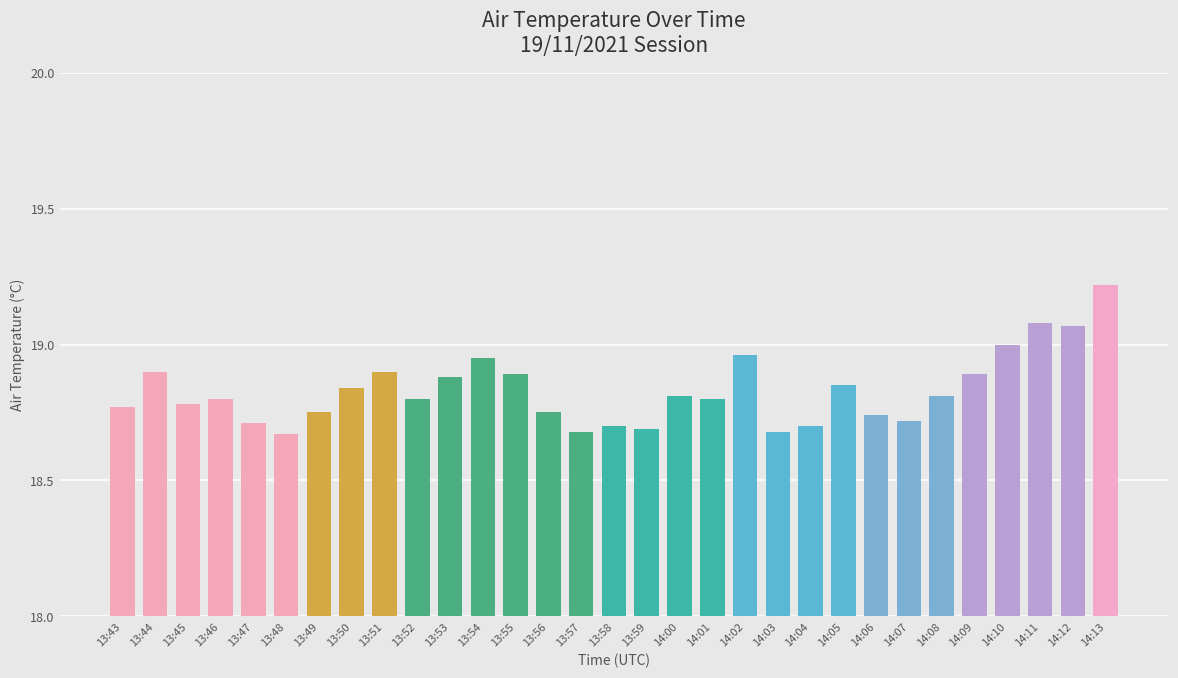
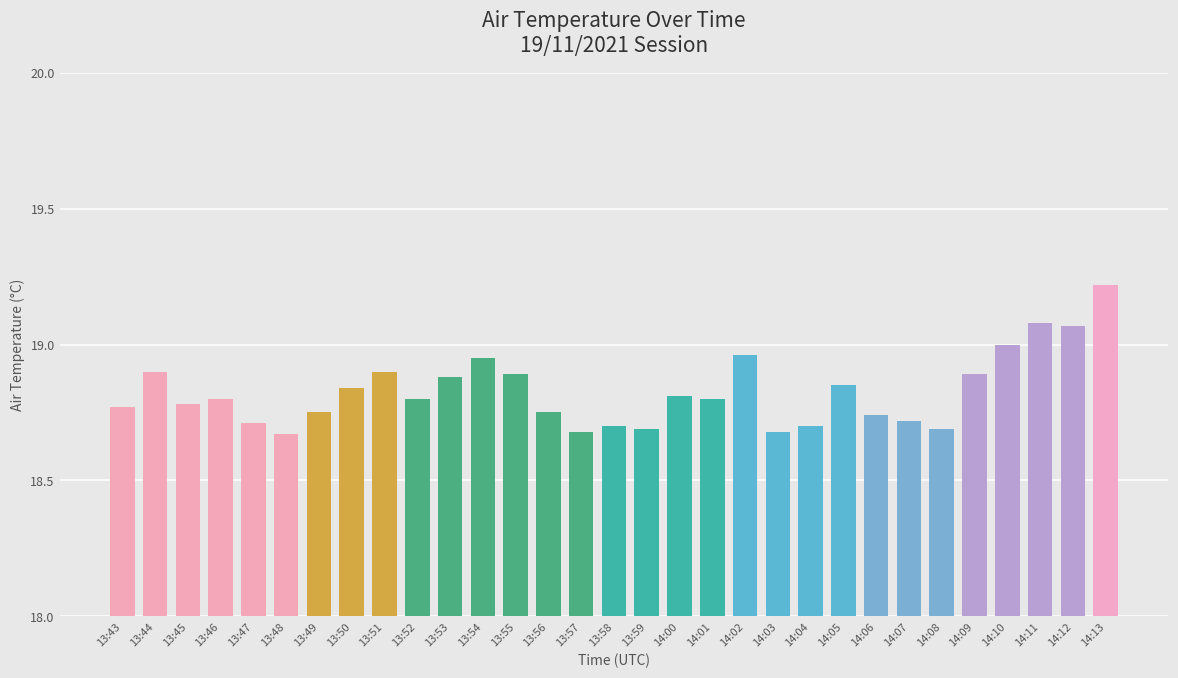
14:08: 18.81 -> 18.69
